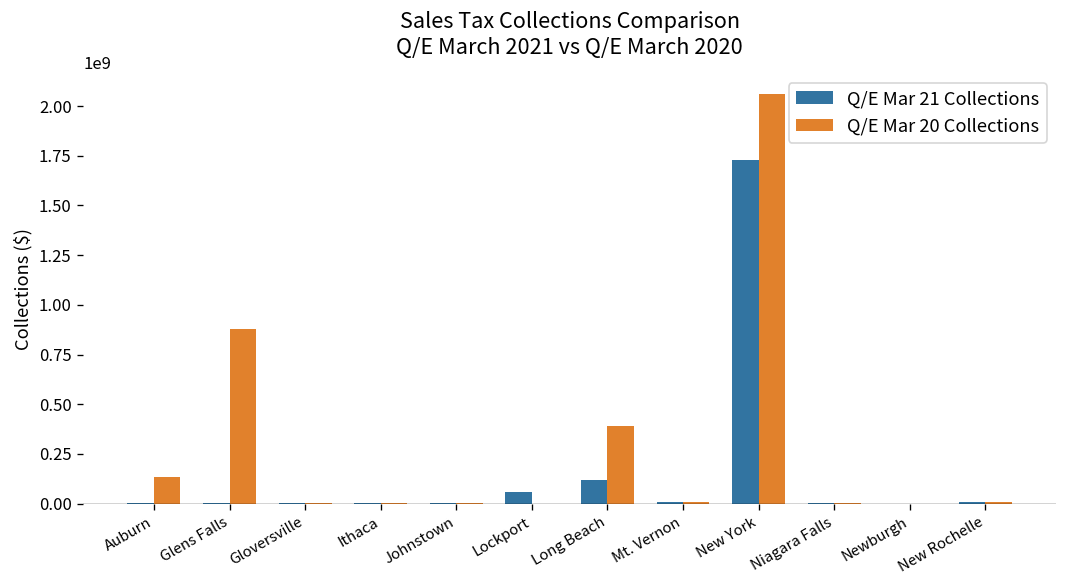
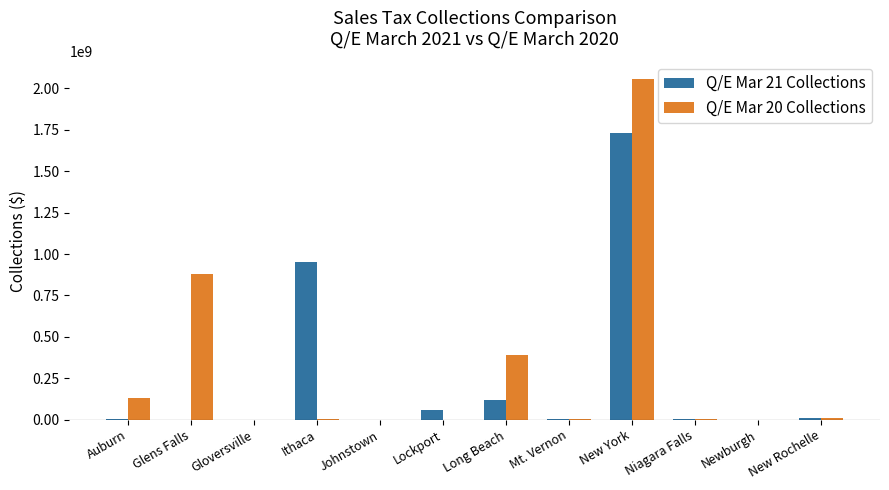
Q/E Mar 21 Collections, Ithaca: 0 -> 950000000
